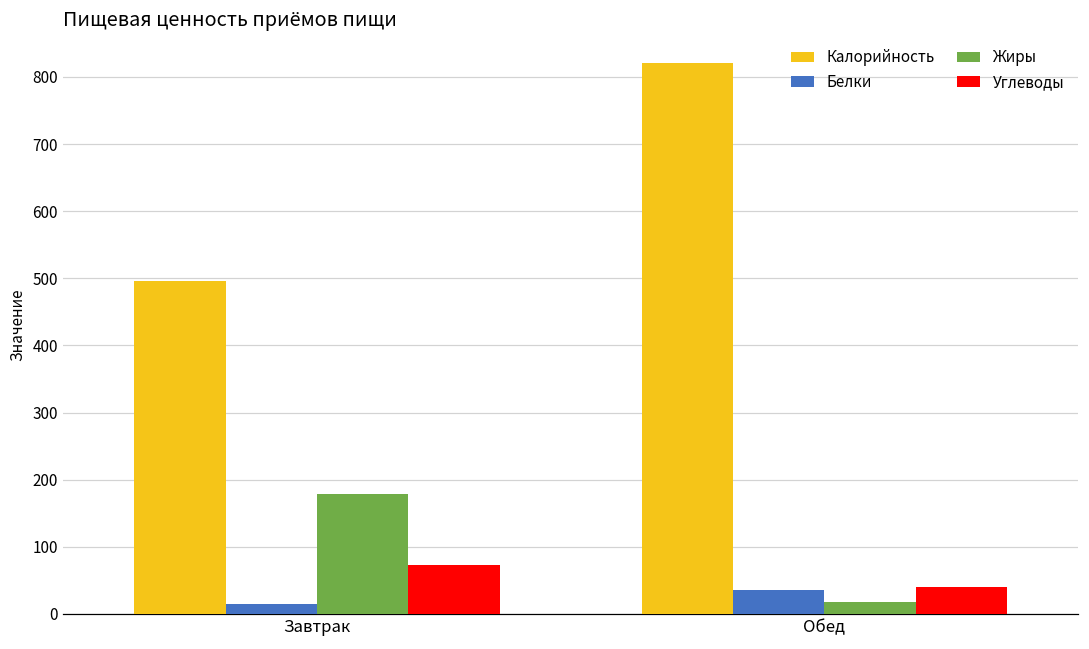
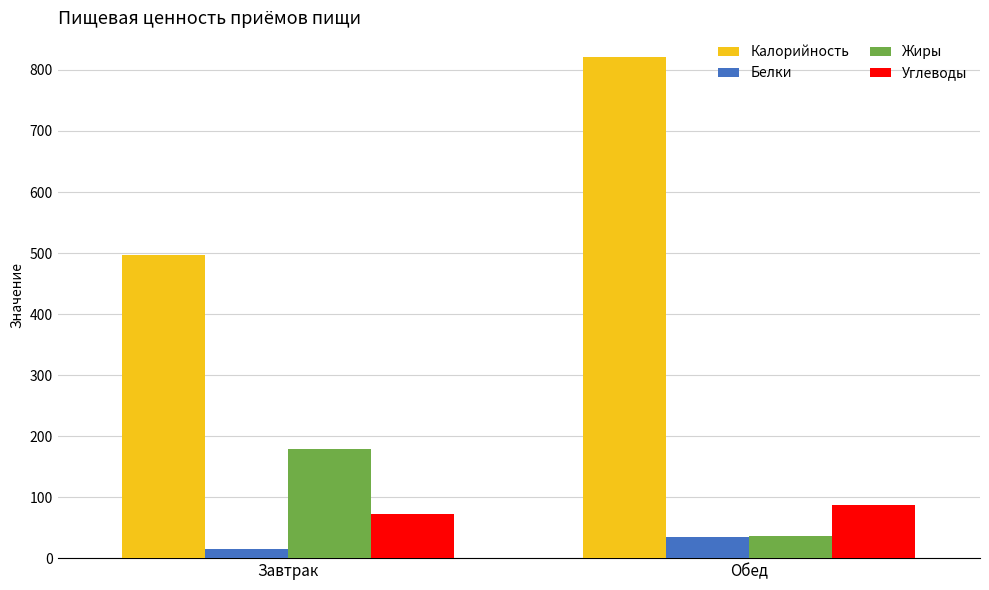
Жиры, Обед: 20 -> 40
Углеводы, Обед: 40 -> 90
